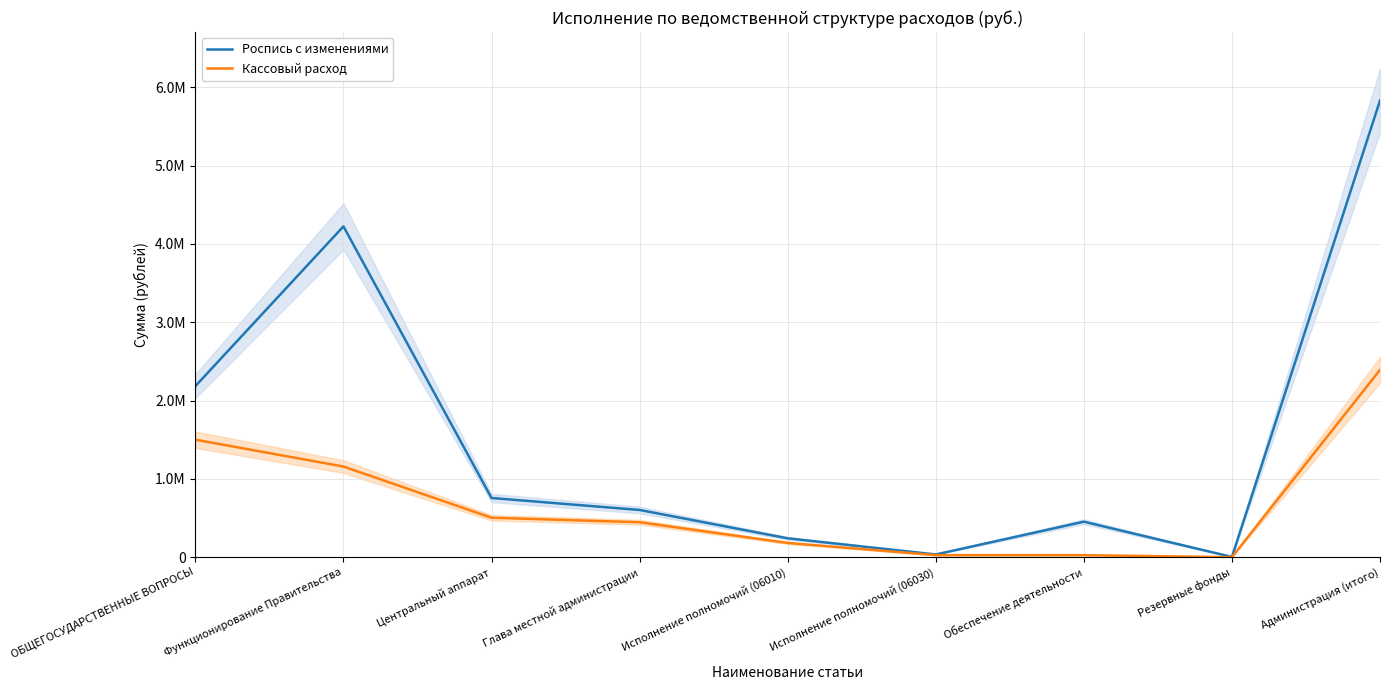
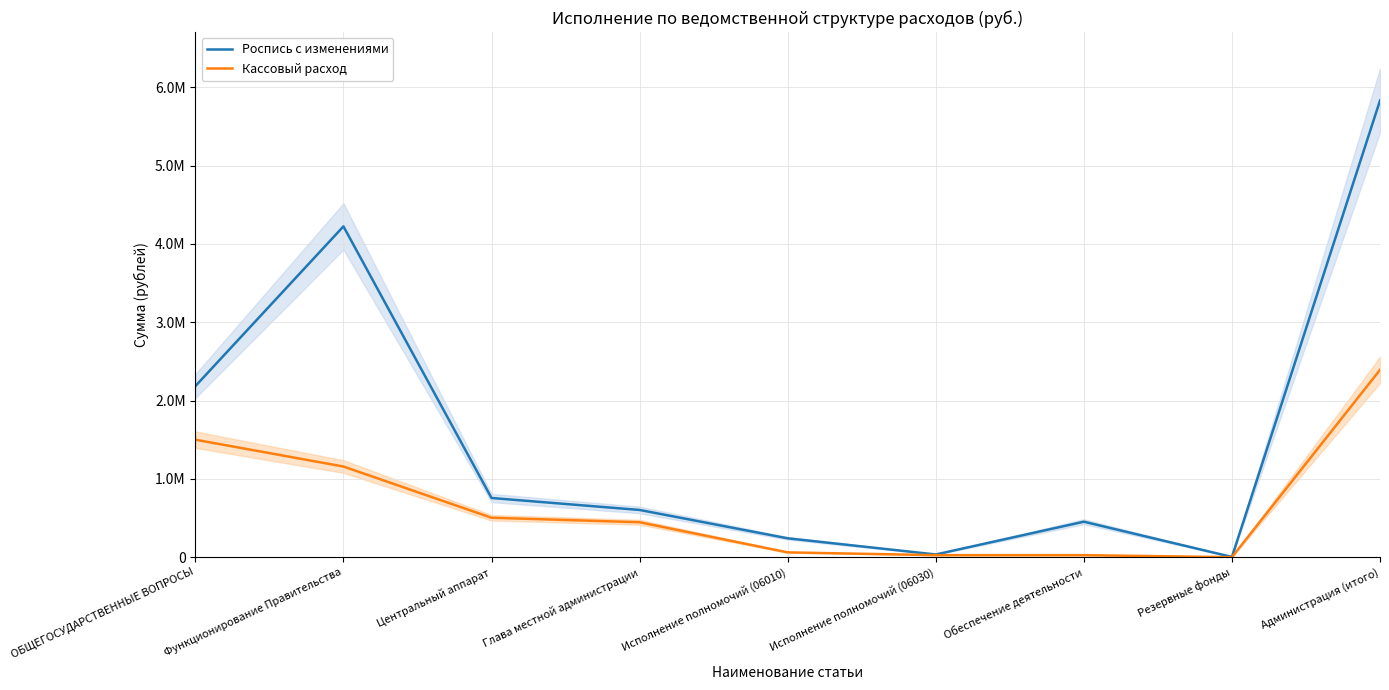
Кассовый расход, Исполнение полномочий (06010): 200000 -> 100000
